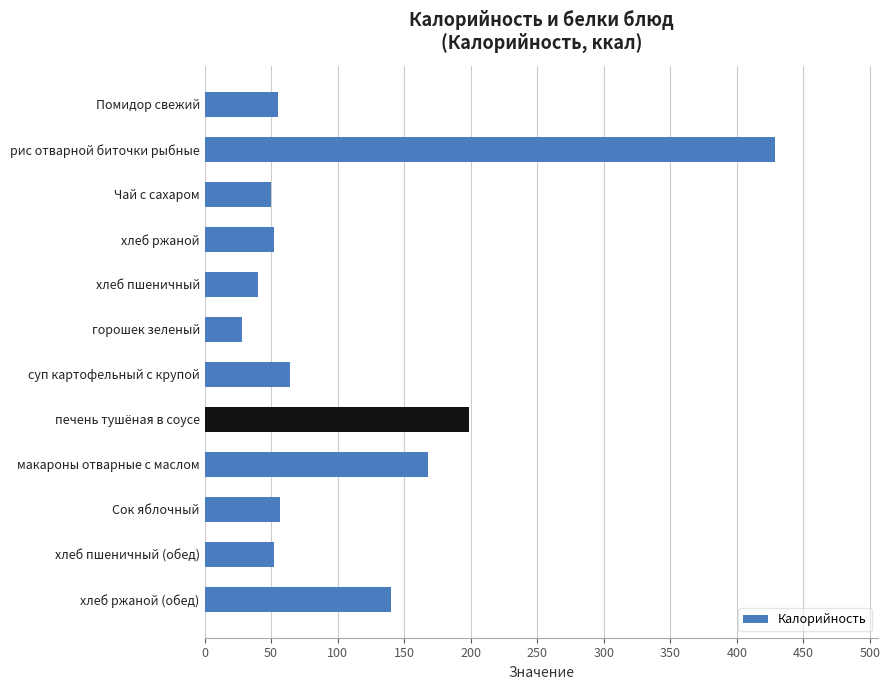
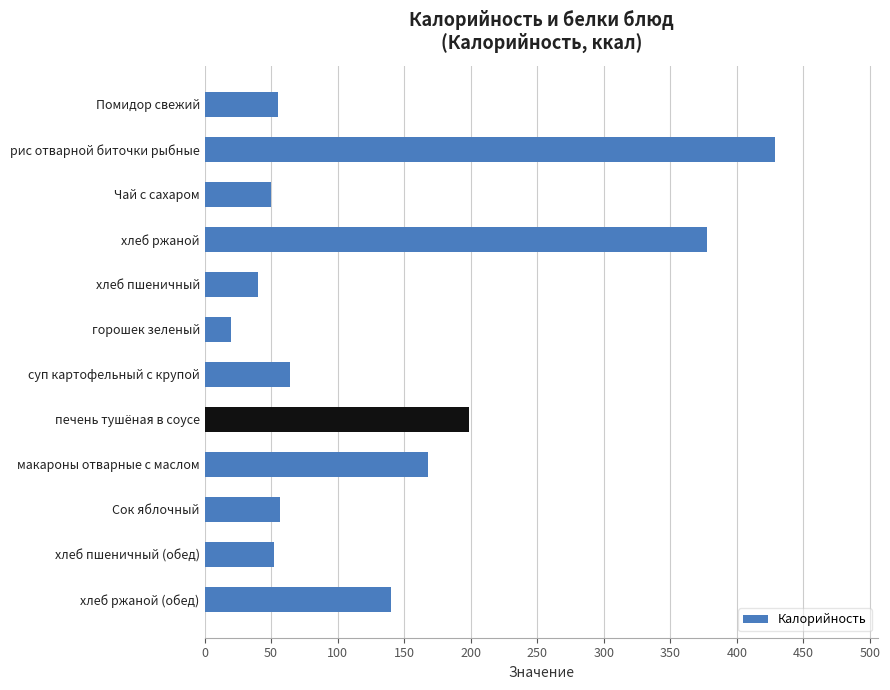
хлеб ржаной: 52 -> 378
горошек зеленый: 28 -> 20
